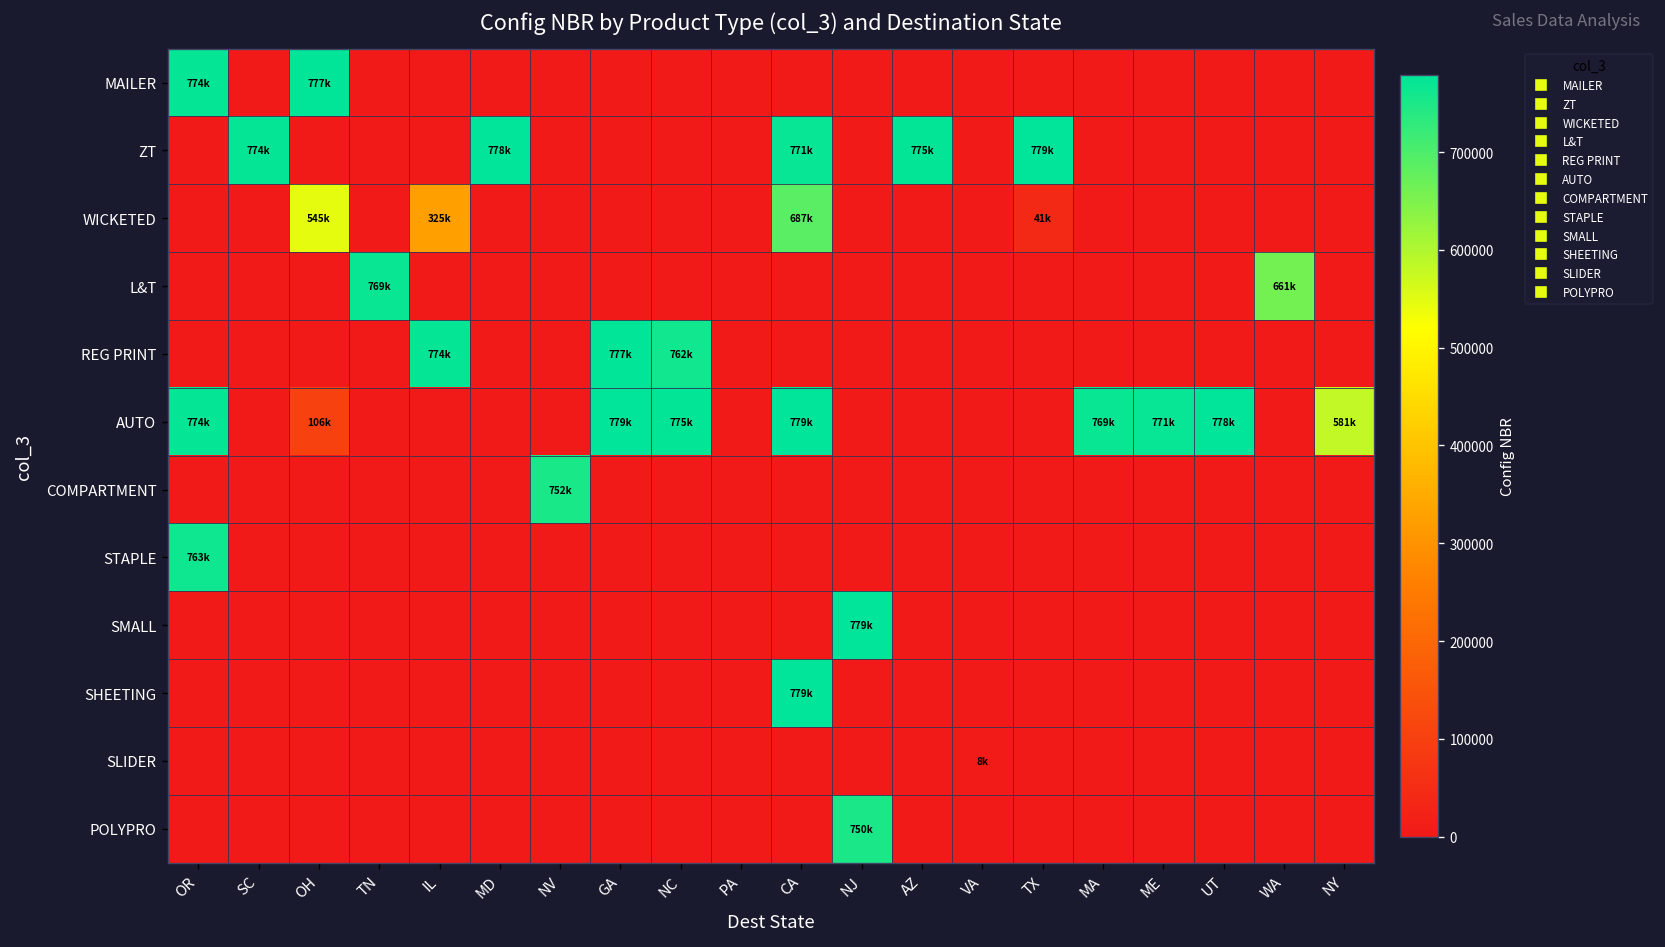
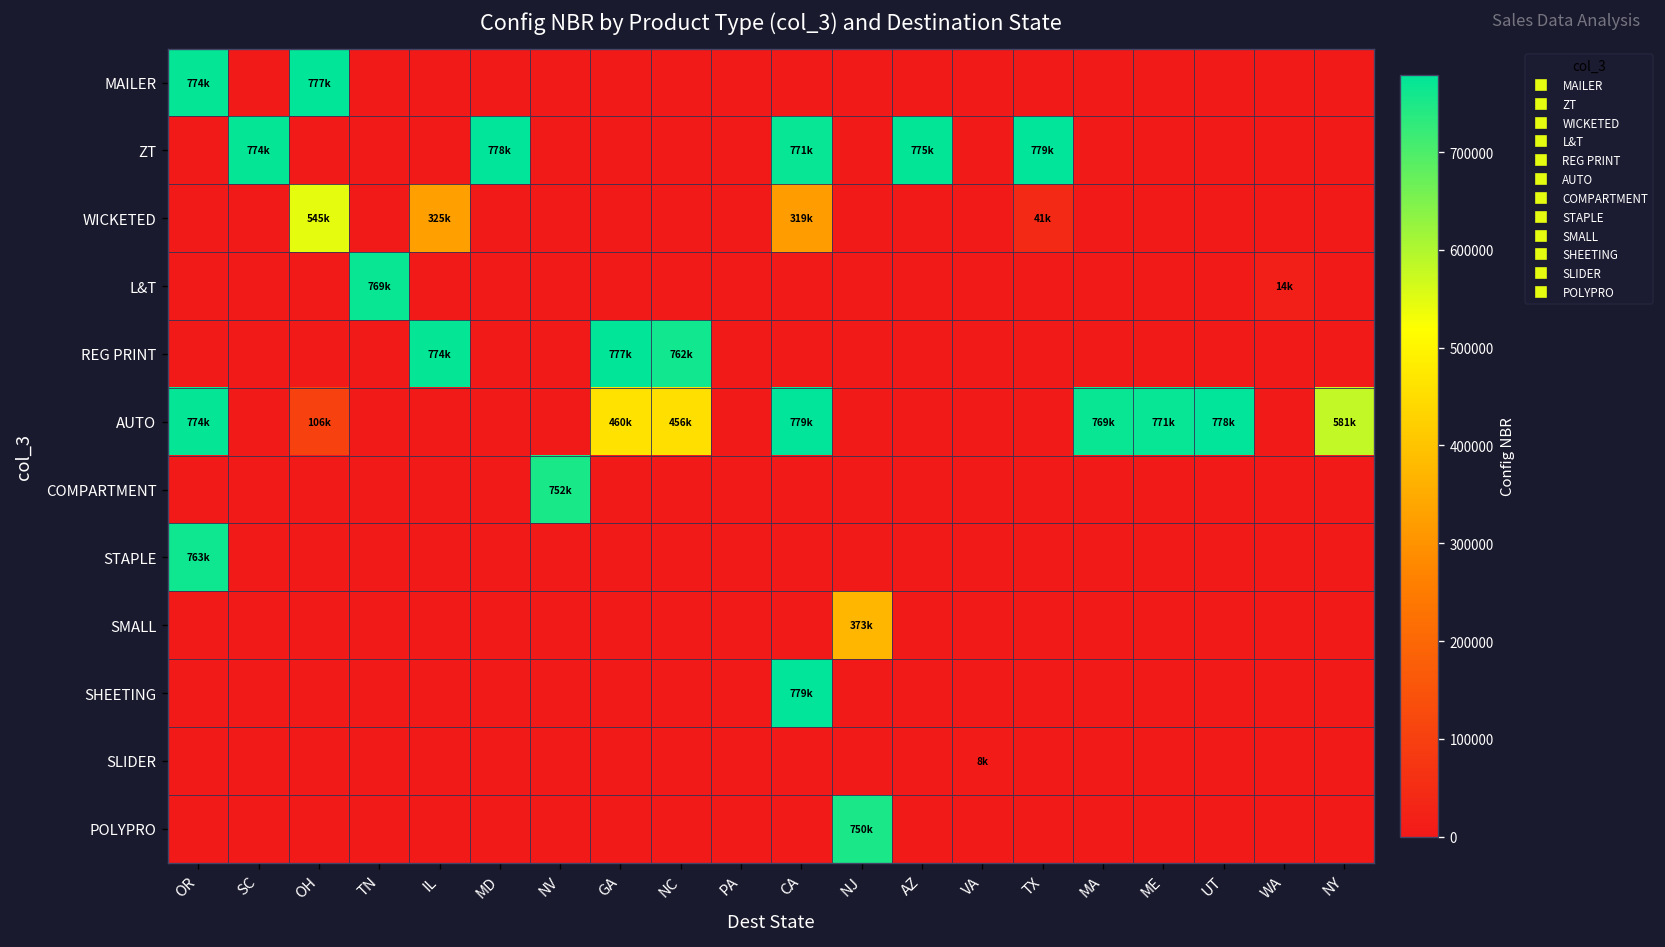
WICKETED, CA: 687k -> 319k
L&T, WA: 661k -> 14k
AUTO, GA: 779k -> 460k
AUTO, NC: 775k -> 456k
SMALL, NJ: 779k -> 373k
